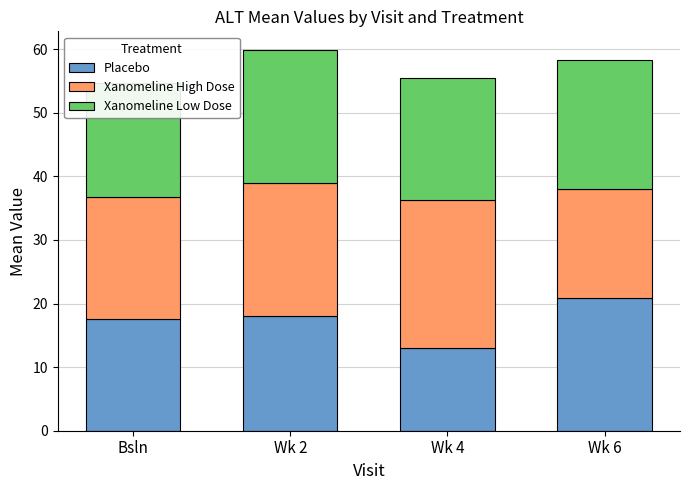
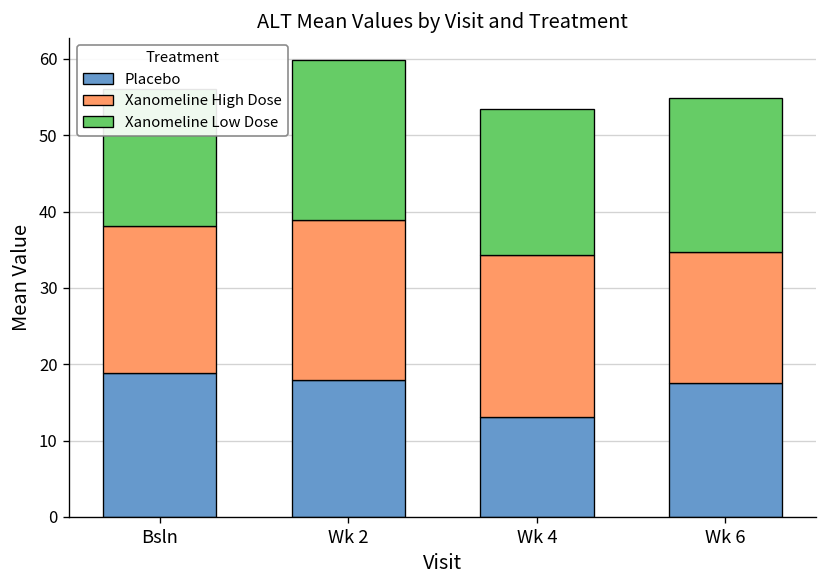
Placebo, Bsln: 18 -> 19
Xanomeline High Dose, Wk 4: 23 -> 21
Placebo, Wk 6: 21 -> 18
